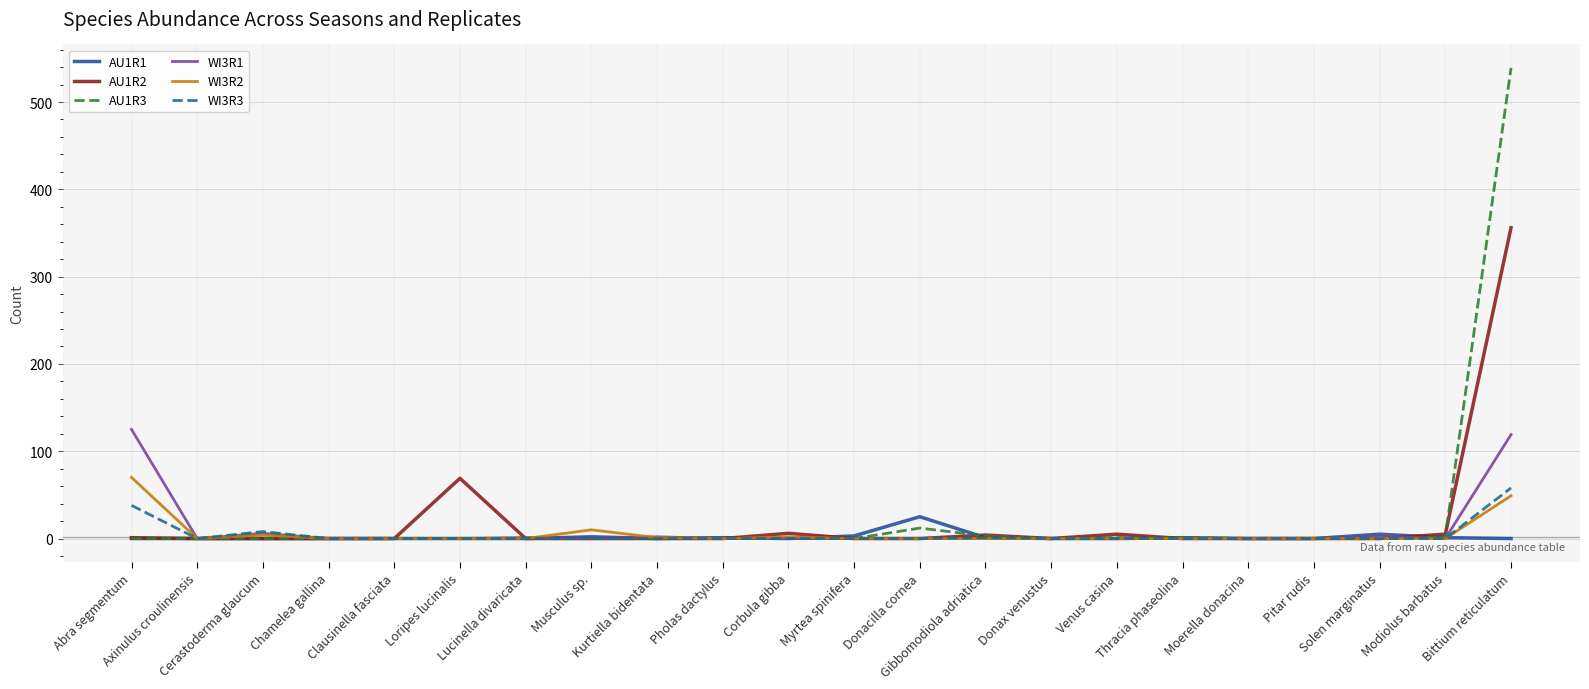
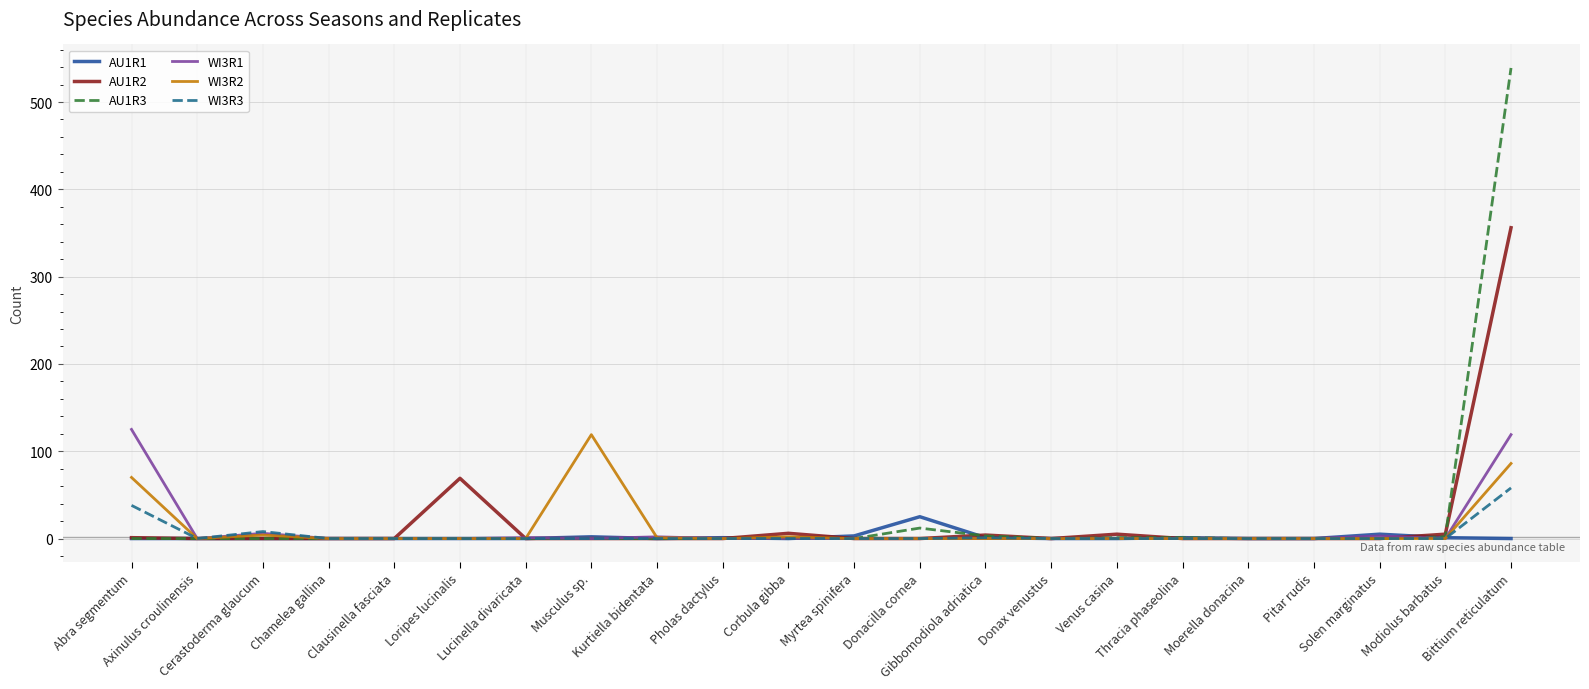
WI3R2, Musculus sp.: 10 -> 120
WI3R2, Bittium reticulatum: 50 -> 90
